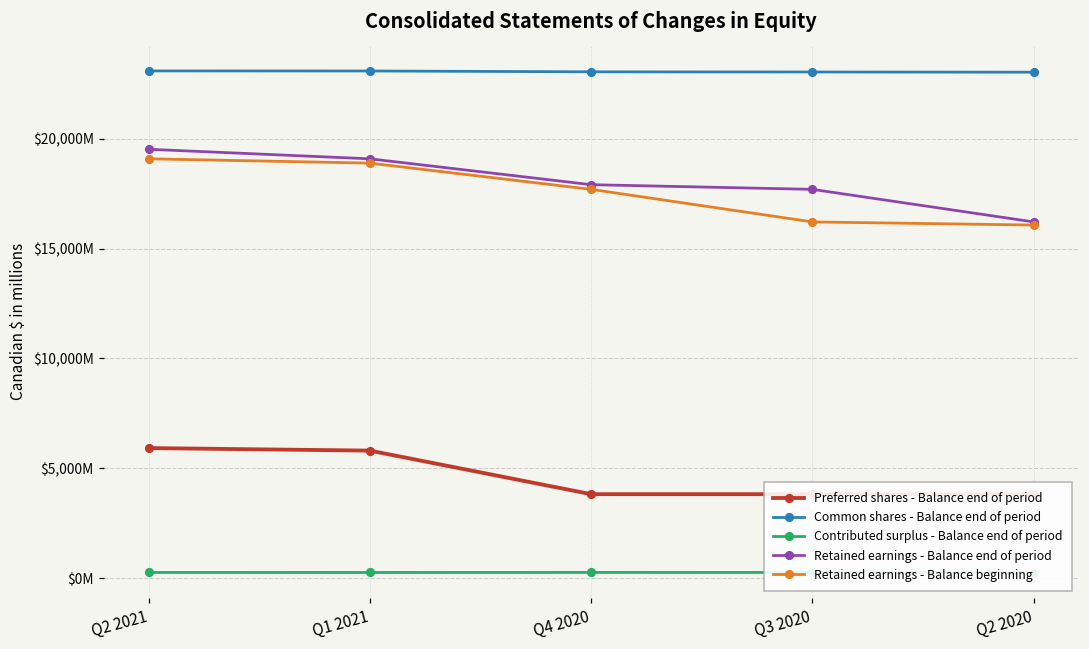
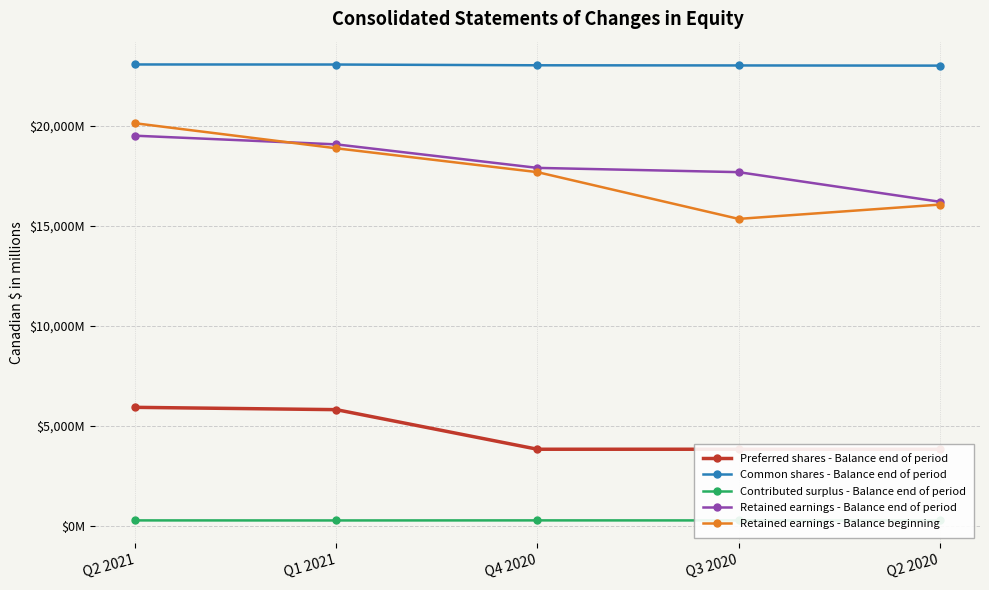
Retained earnings - Balance beginning, Q2 2021: $19,100,000,000 -> $20,100,000,000
Retained earnings - Balance beginning, Q3 2020: $16,200,000,000 -> $15,400,000,000
